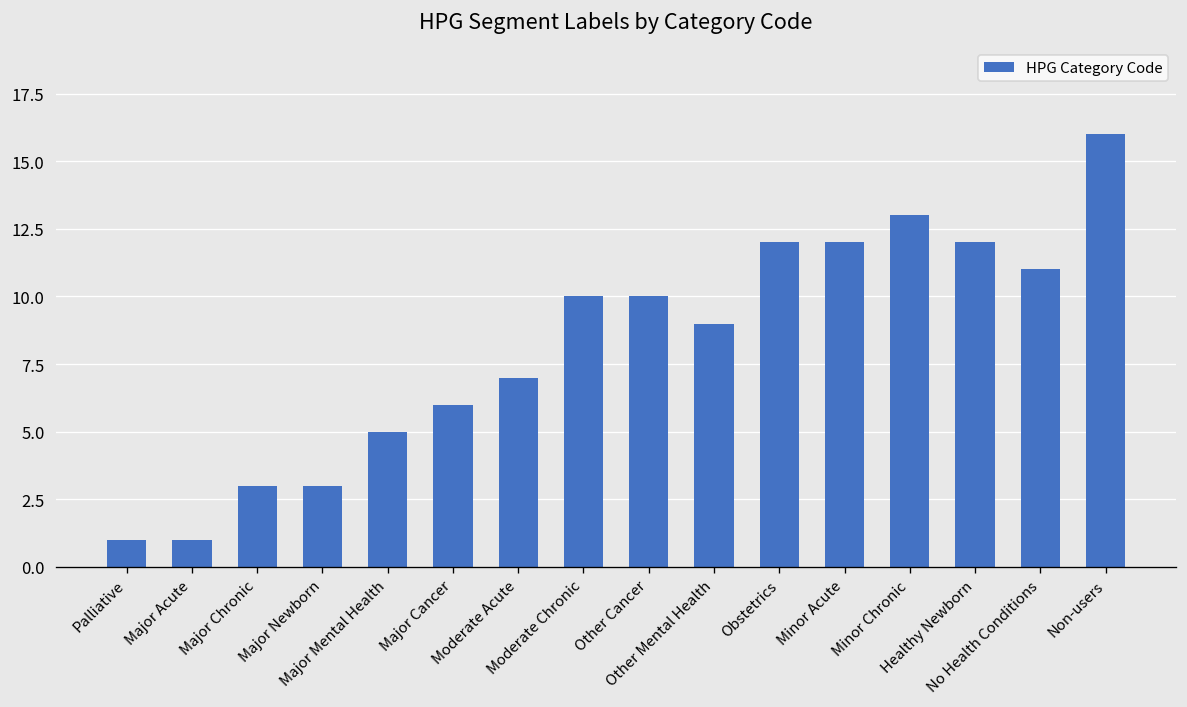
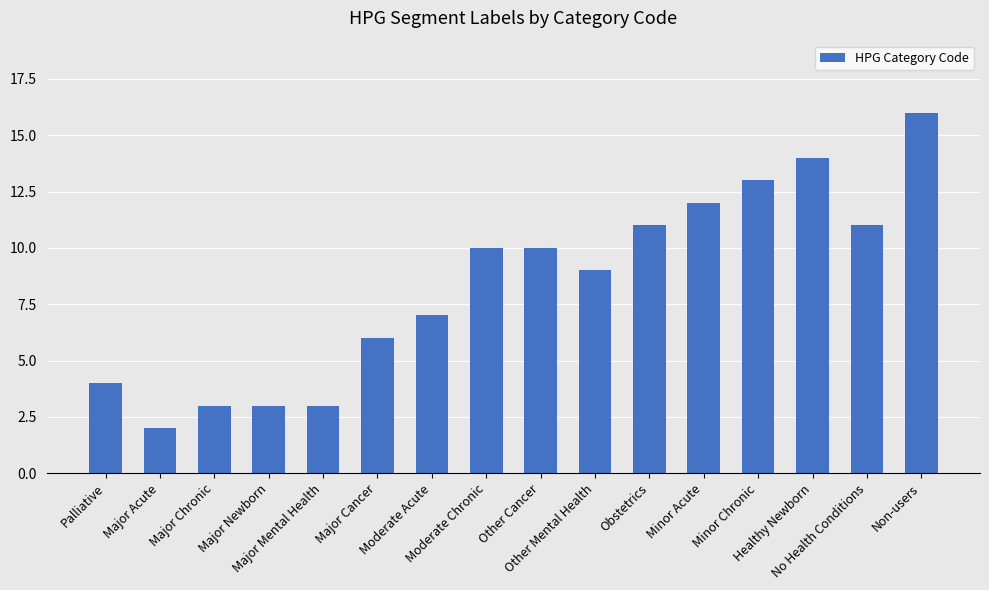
Palliative: 1 -> 4
Major Acute: 1 -> 2
Major Mental Health: 5 -> 3
Obstetrics: 12 -> 11
Healthy Newborn: 12 -> 14
